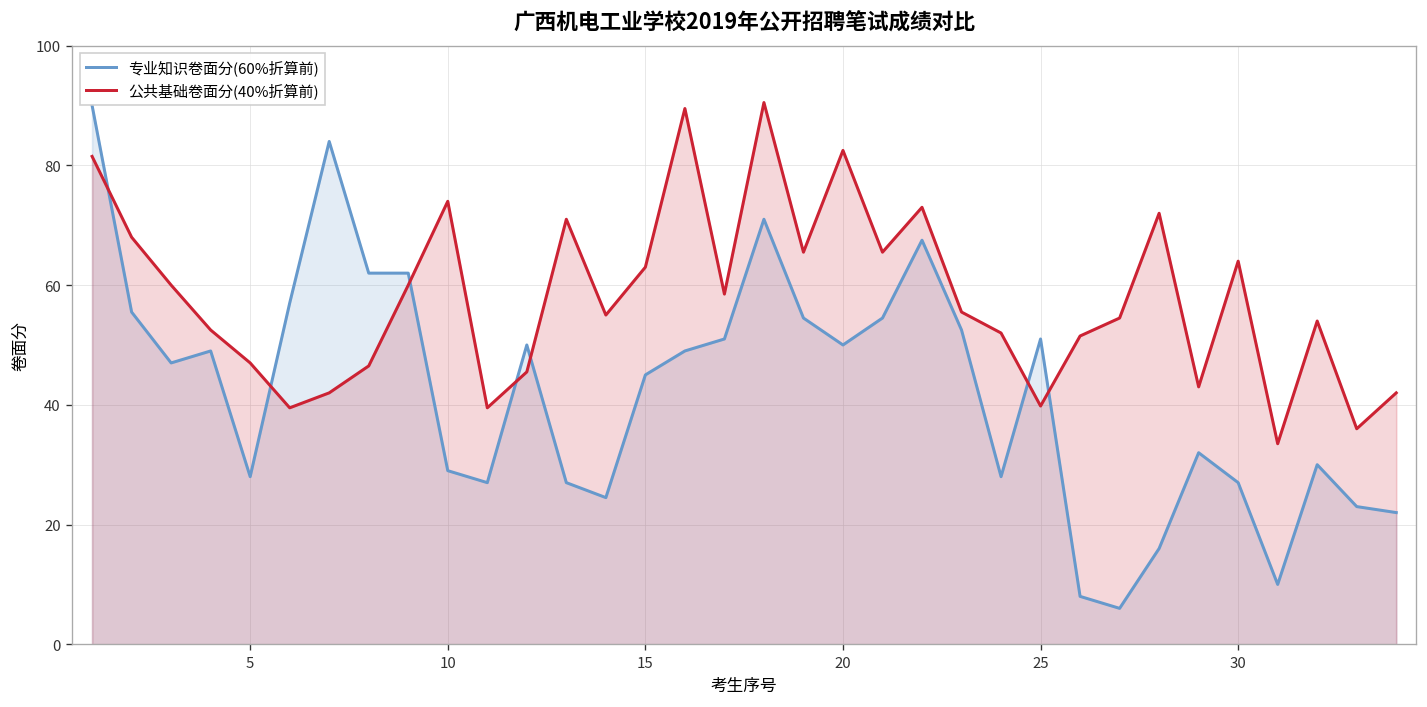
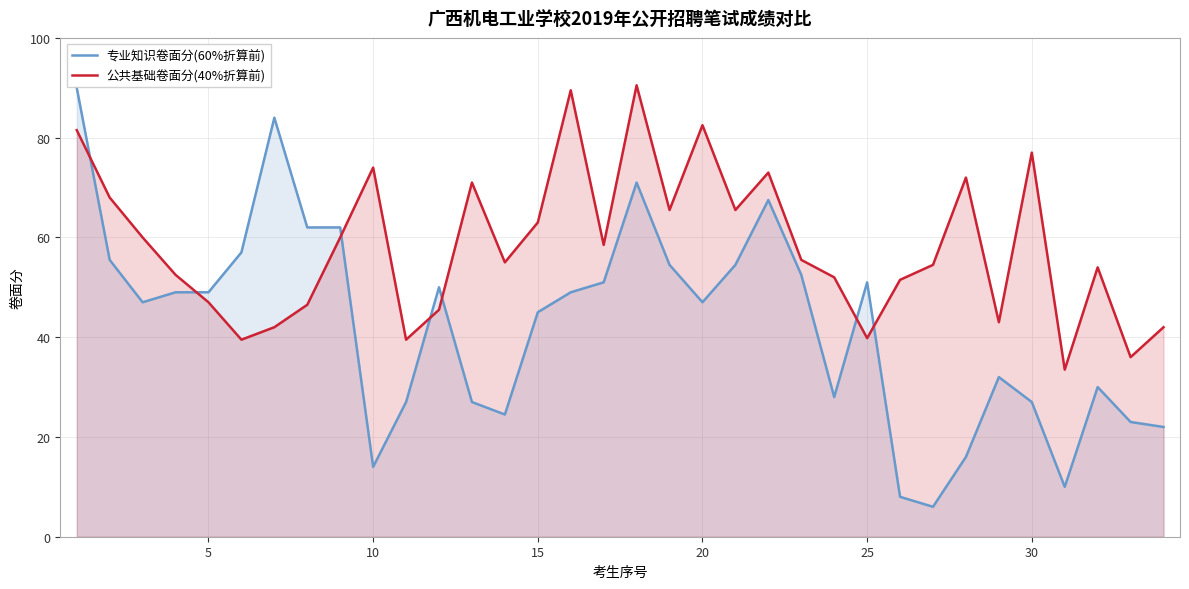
专业知识卷面分(60%折算前), 5: 28 -> 49
专业知识卷面分(60%折算前), 10: 29 -> 14
专业知识卷面分(60%折算前), 20: 50 -> 47
公共基础卷面分(40%折算前), 30: 64 -> 77
